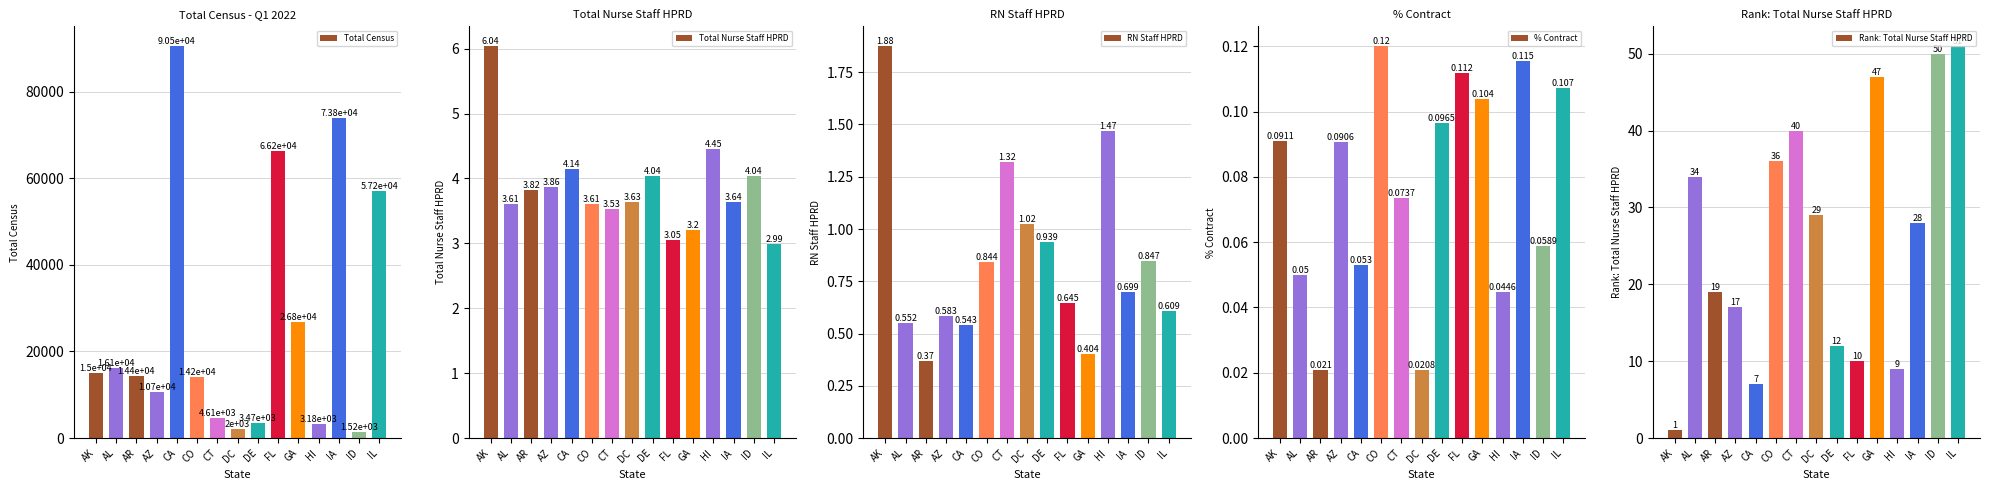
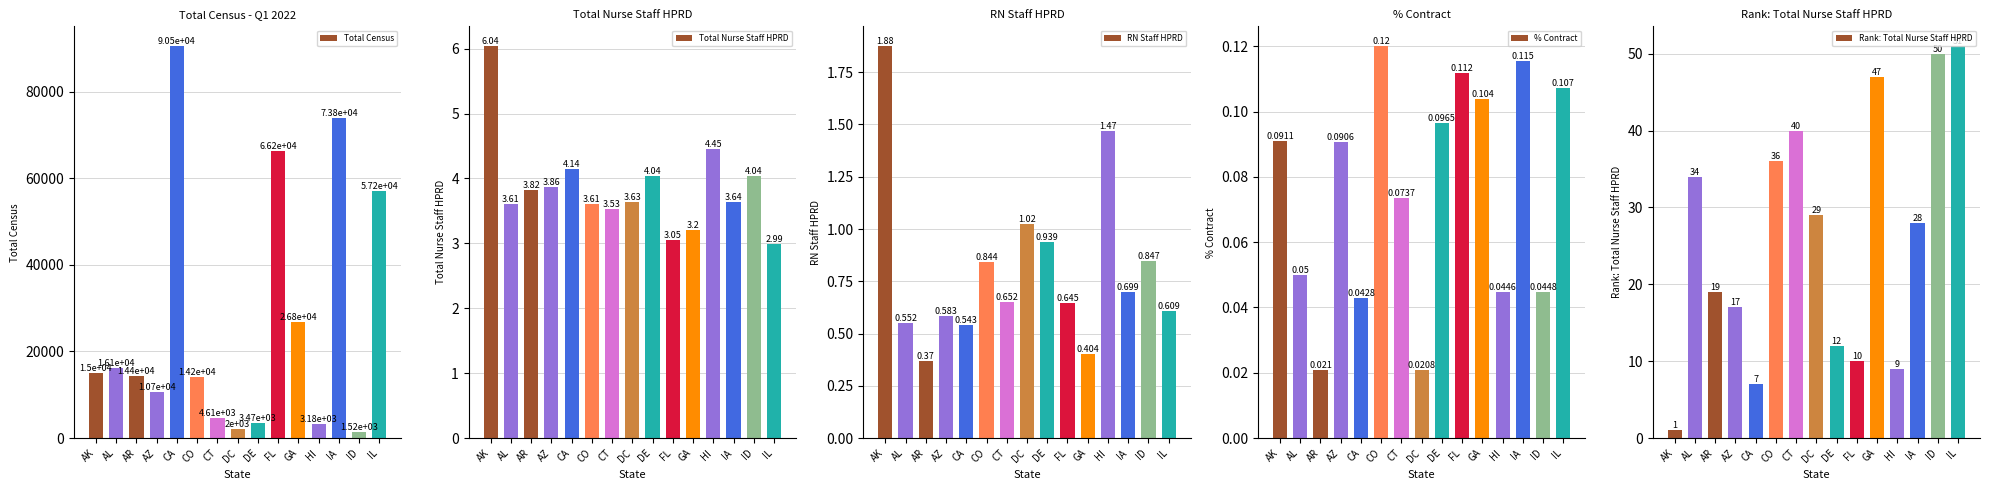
RN Staff HPRD, CT: 1.32 -> 0.652
% Contract, CA: 0.053 -> 0.0428
% Contract, ID: 0.0589 -> 0.0448
